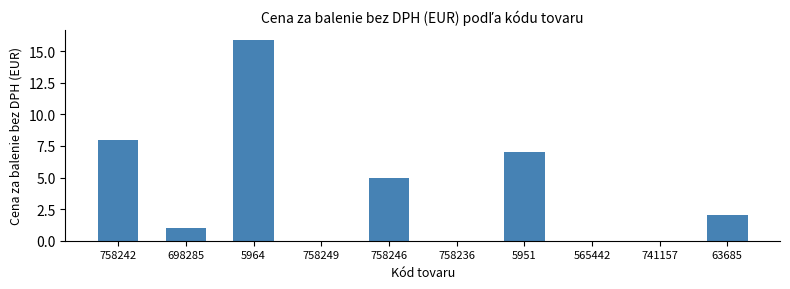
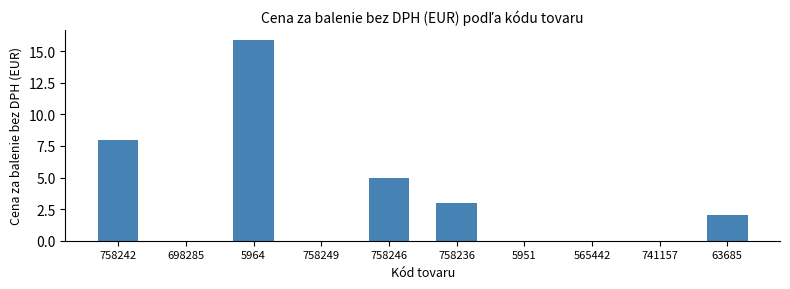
698285: 1 -> 0
758236: 0 -> 3
5951: 7 -> 0
